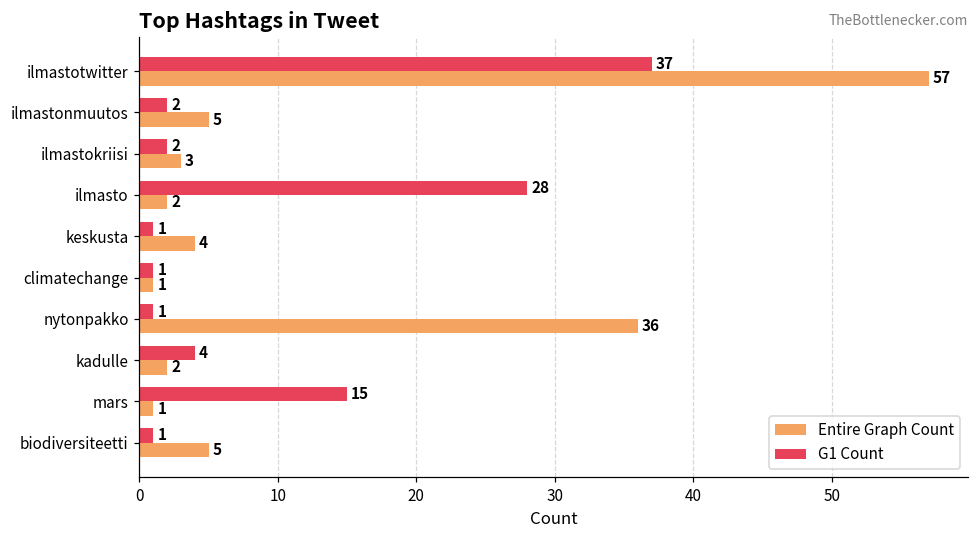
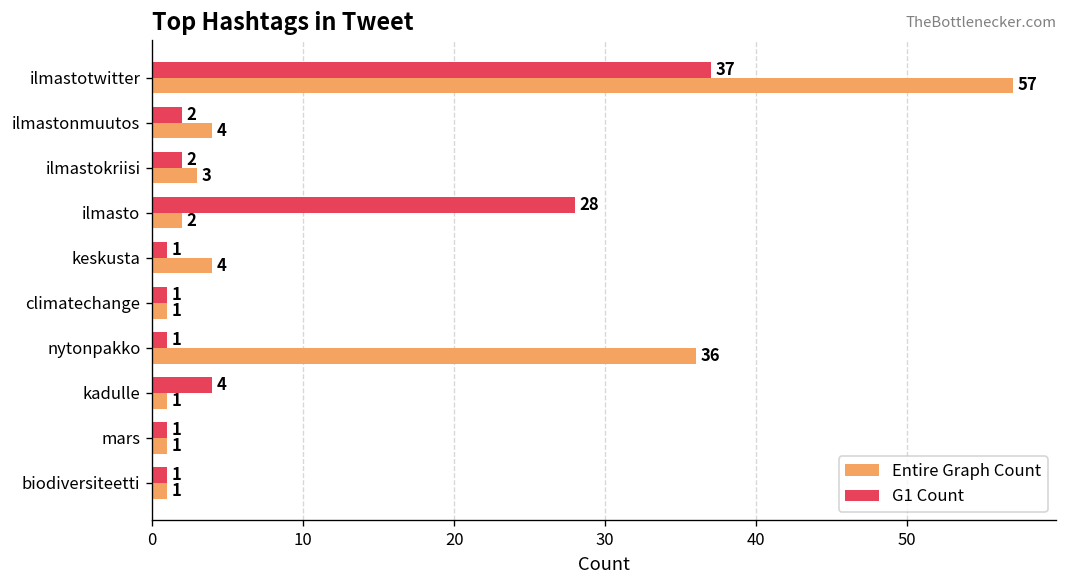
Entire Graph Count, ilmastonmuutos: 5 -> 4
Entire Graph Count, kadulle: 2 -> 1
G1 Count, mars: 15 -> 1
Entire Graph Count, biodiversiteetti: 5 -> 1
